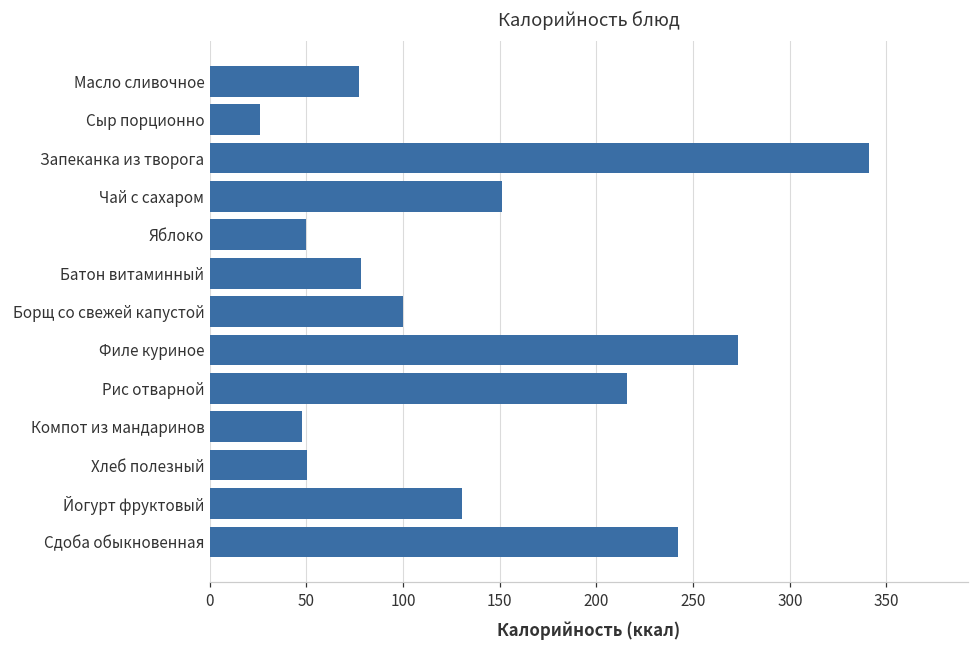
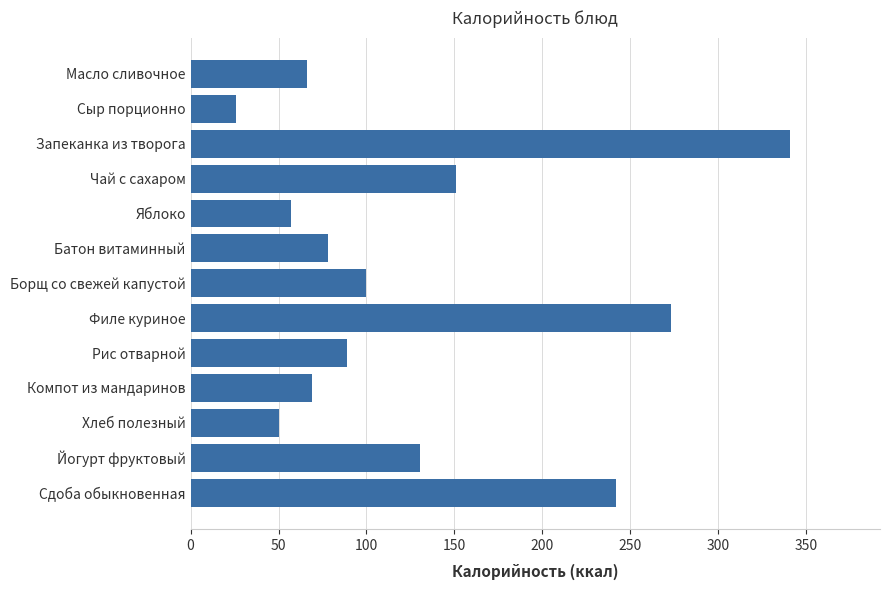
Масло сливочное: 77 -> 66
Яблоко: 50 -> 57
Рис отварной: 216 -> 89
Компот из мандаринов: 48 -> 69
